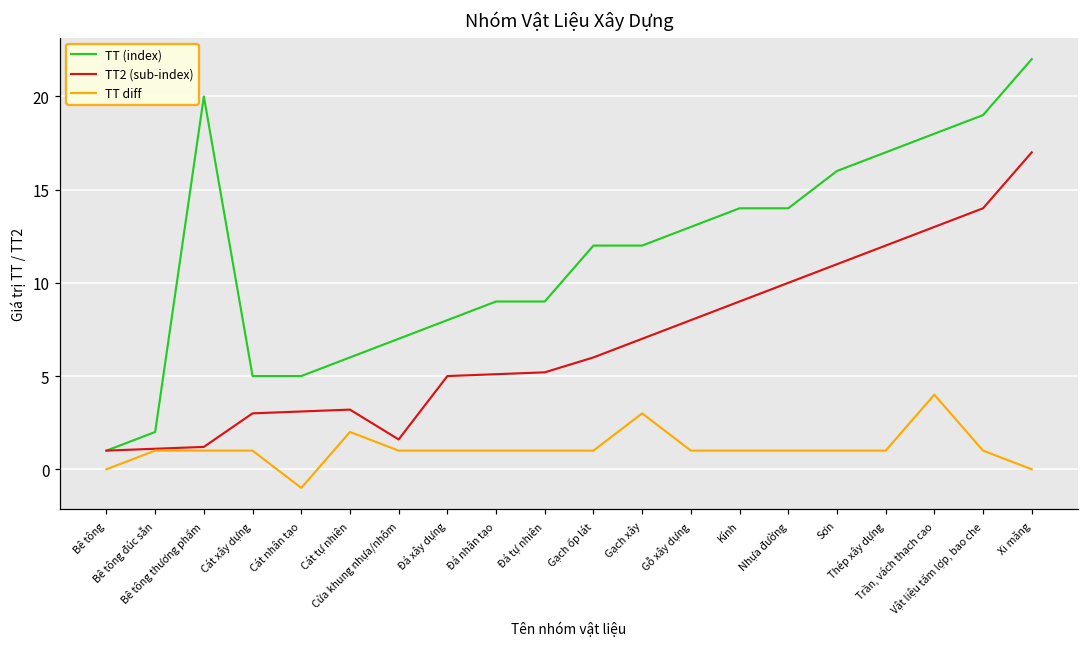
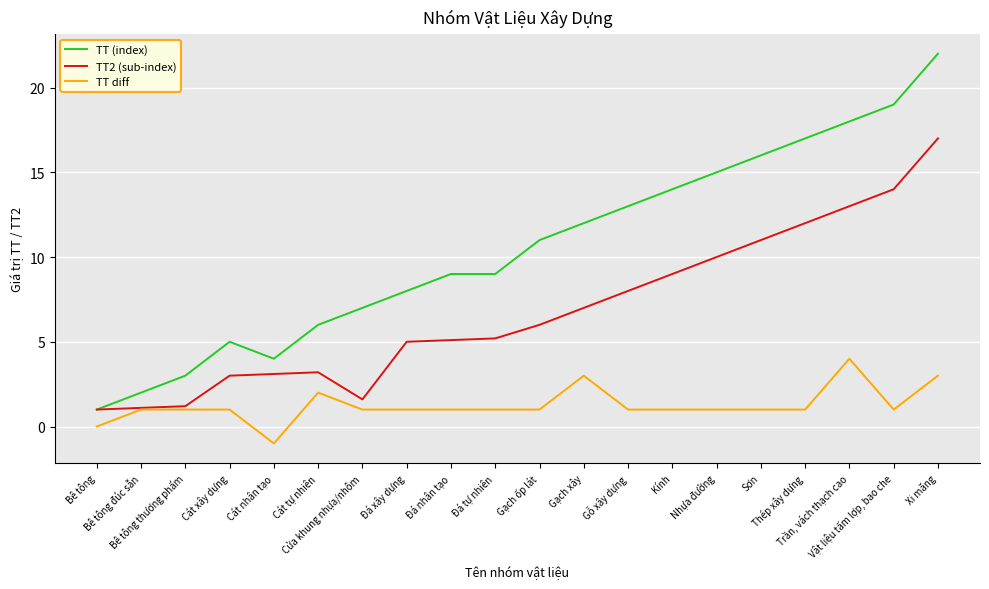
TT (index), Bê tông thương phẩm: 20 -> 3
TT (index), Cát nhân tạo: 5 -> 4
TT (index), Gạch ốp lát: 12 -> 11
TT (index), Nhựa đường: 14 -> 15
TT diff, Xi măng: 0 -> 3
